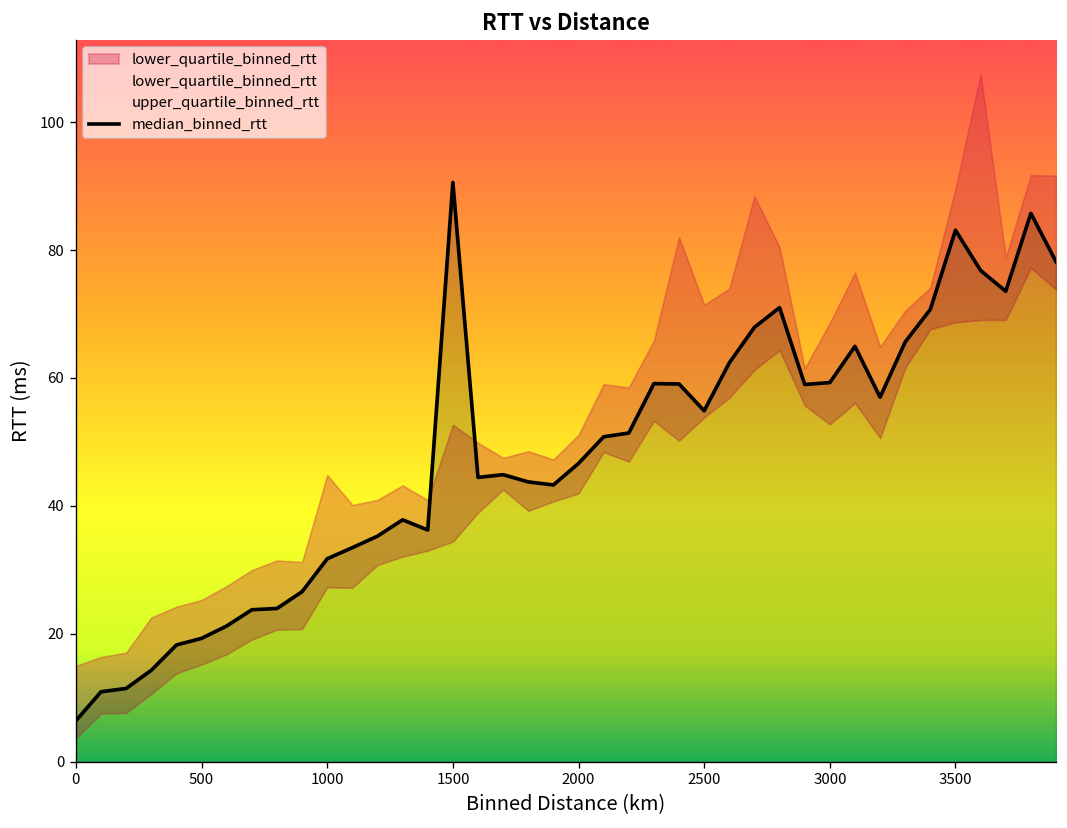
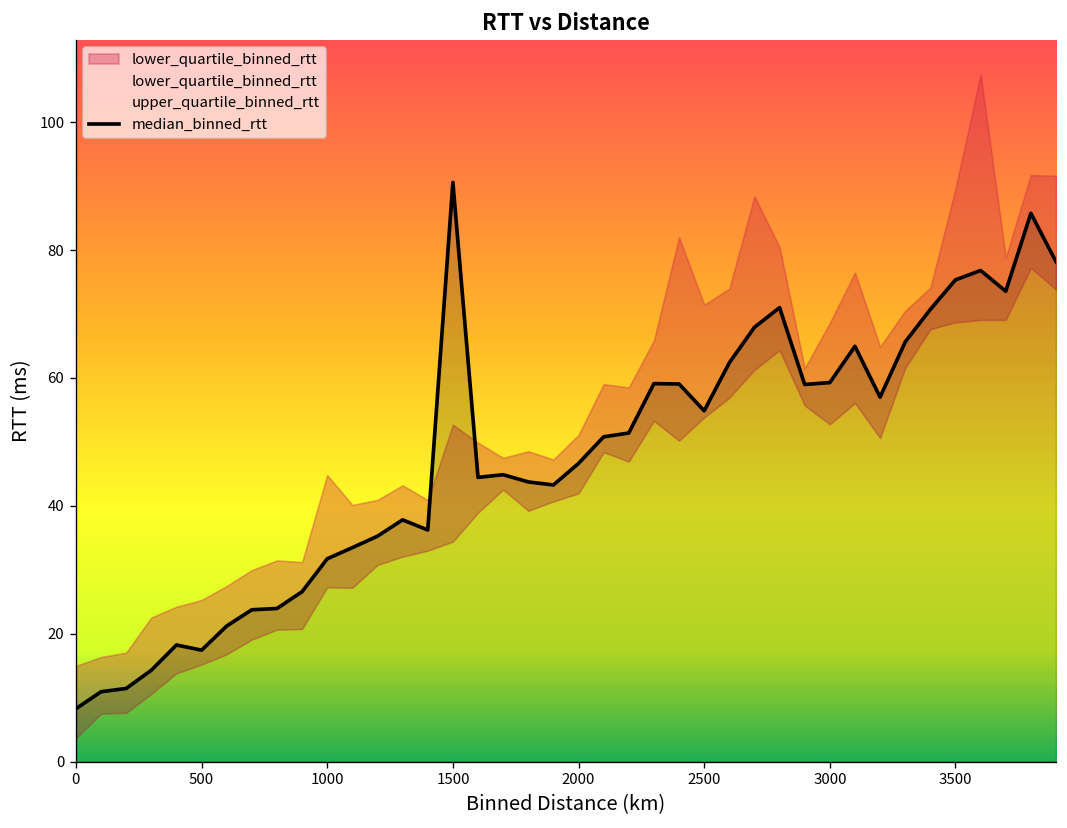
median_binned_rtt, 0: 6 -> 8
median_binned_rtt, 500: 19 -> 17
median_binned_rtt, 3500: 83 -> 75
